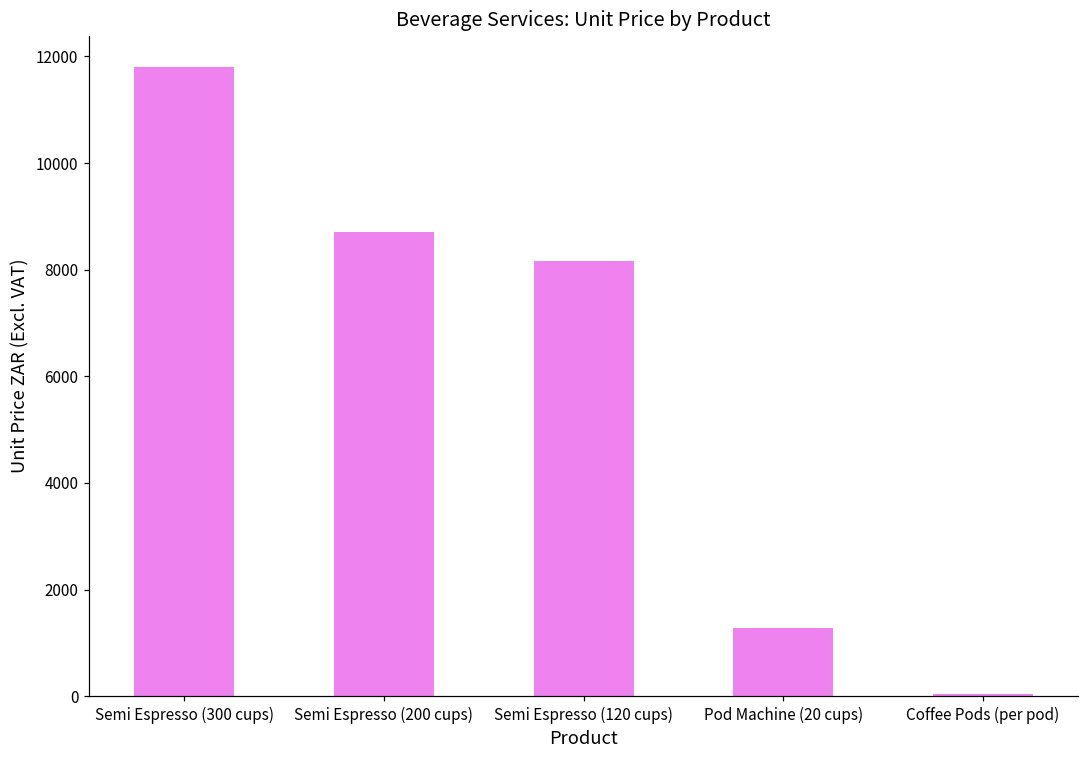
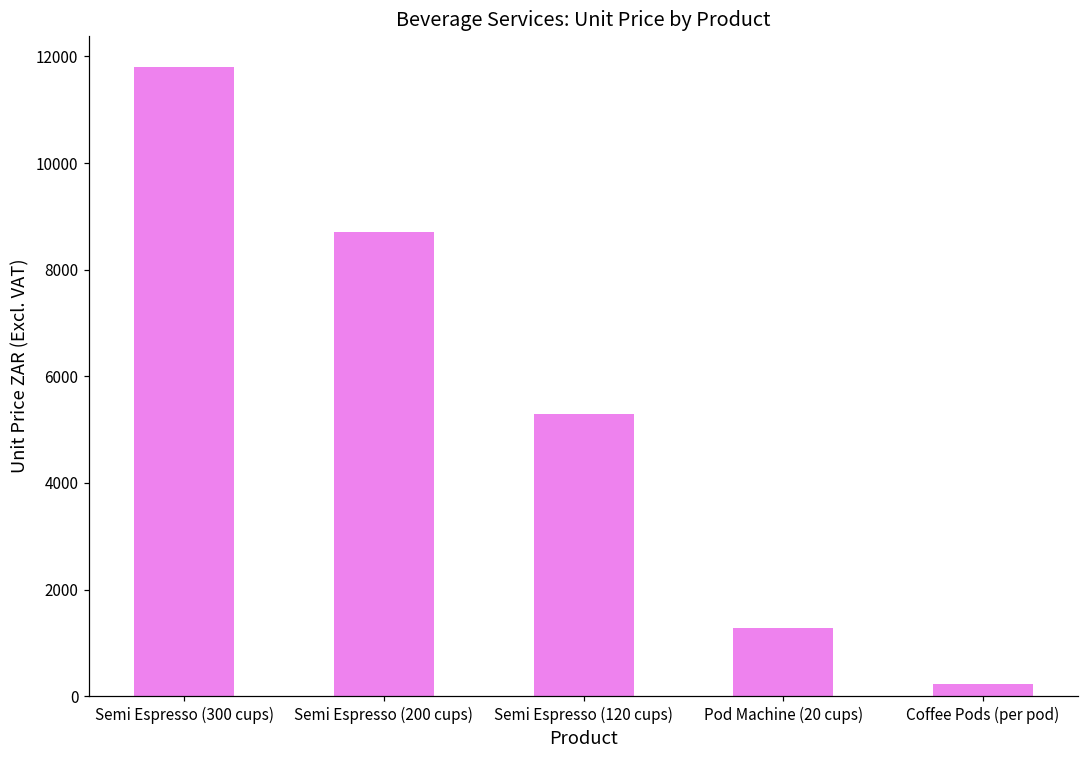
Semi Espresso (120 cups): 8200 -> 5300
Coffee Pods (per pod): 0 -> 200
